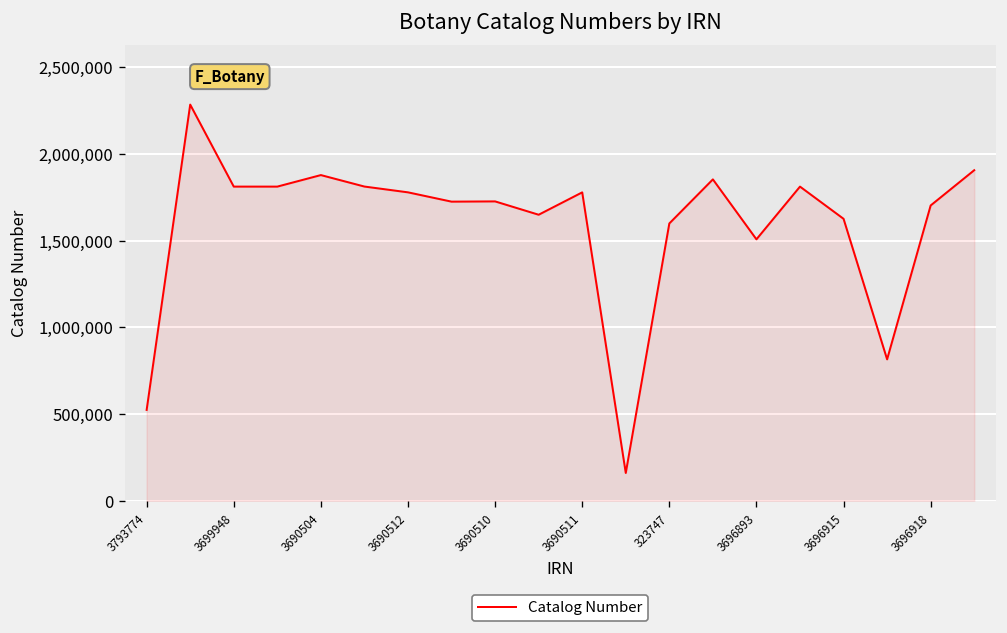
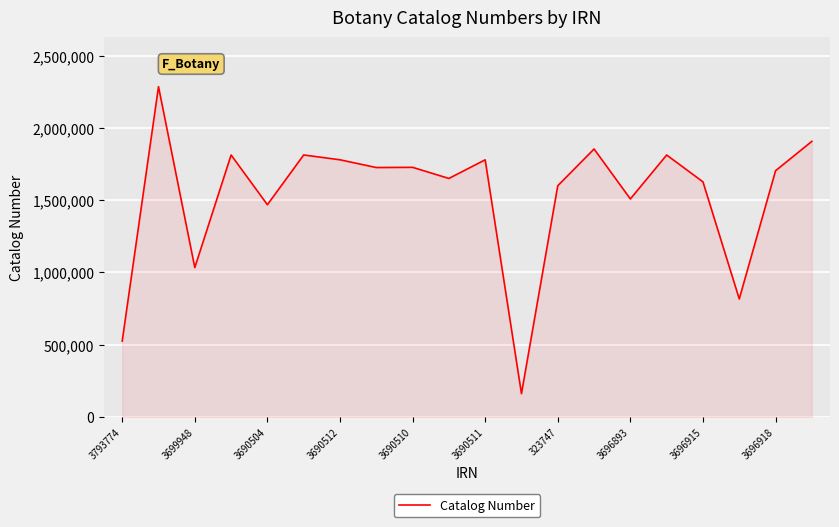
3699948: 1,810,000 -> 1,030,000
3690504: 1,880,000 -> 1,470,000
